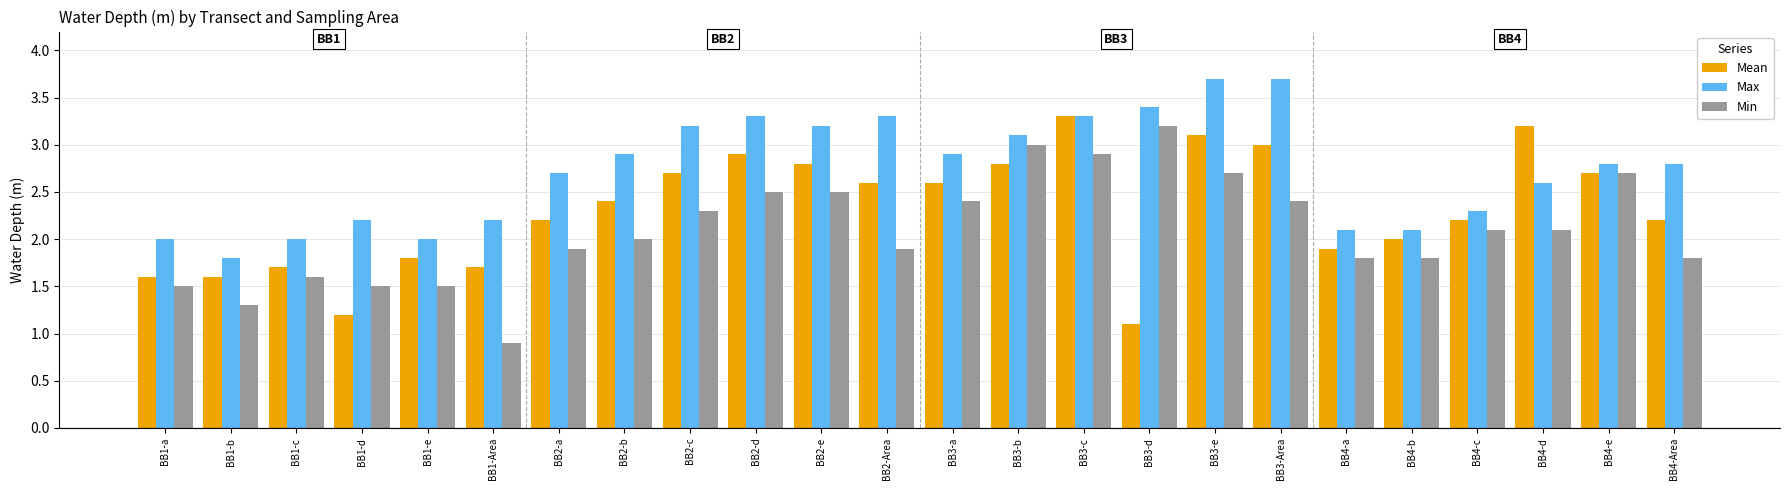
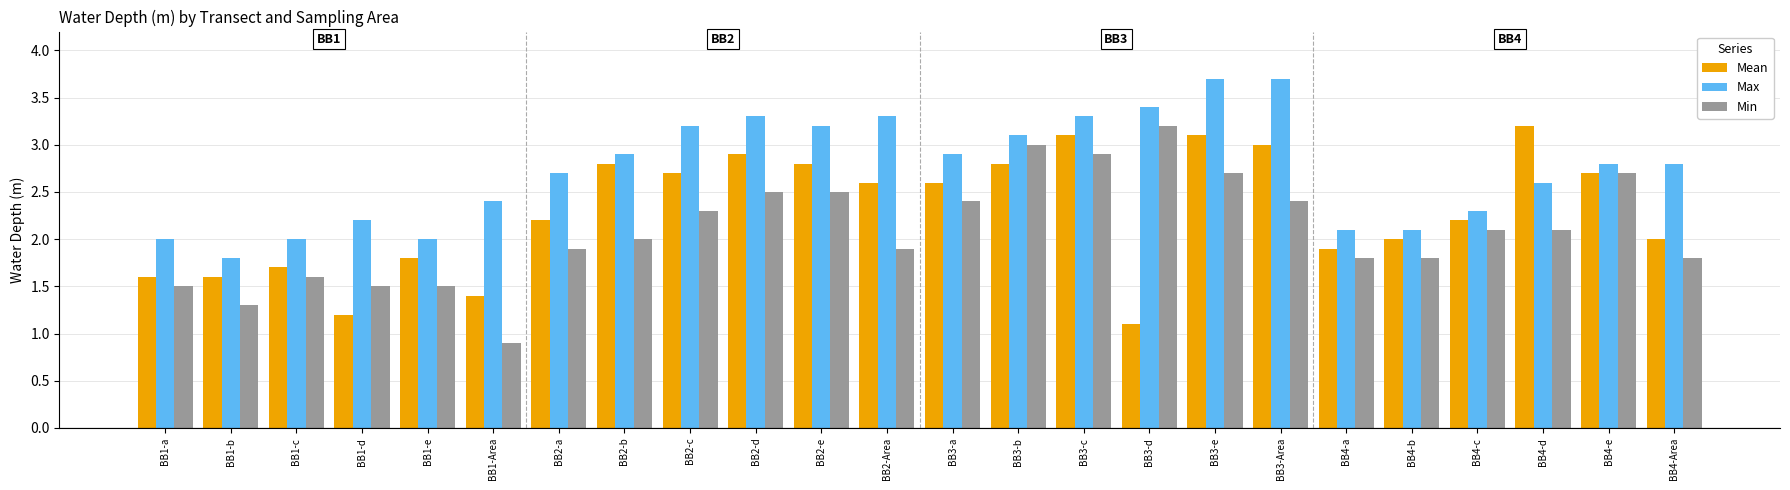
Mean, BB1-Area: 1.7 -> 1.4
Max, BB1-Area: 2.2 -> 2.4
Mean, BB2-b: 2.4 -> 2.8
Mean, BB3-c: 3.3 -> 3.1
Mean, BB4-Area: 2.2 -> 2.0
